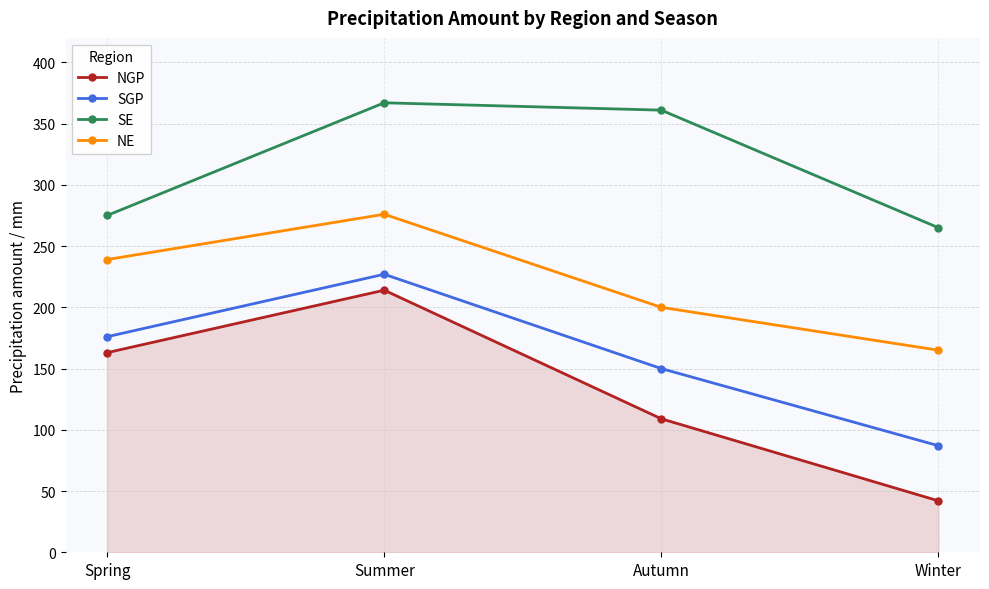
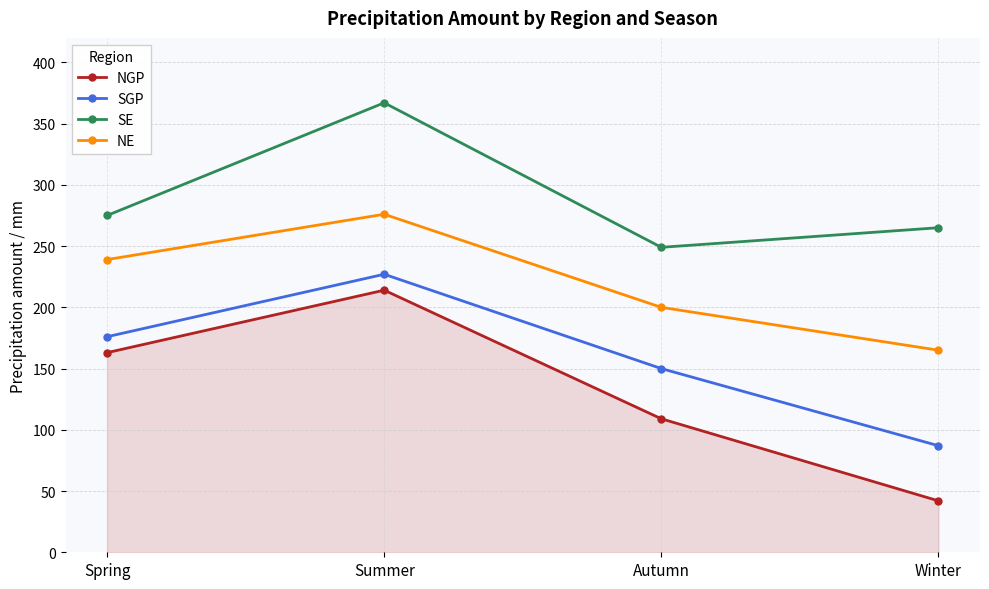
SE, Autumn: 361 -> 249
